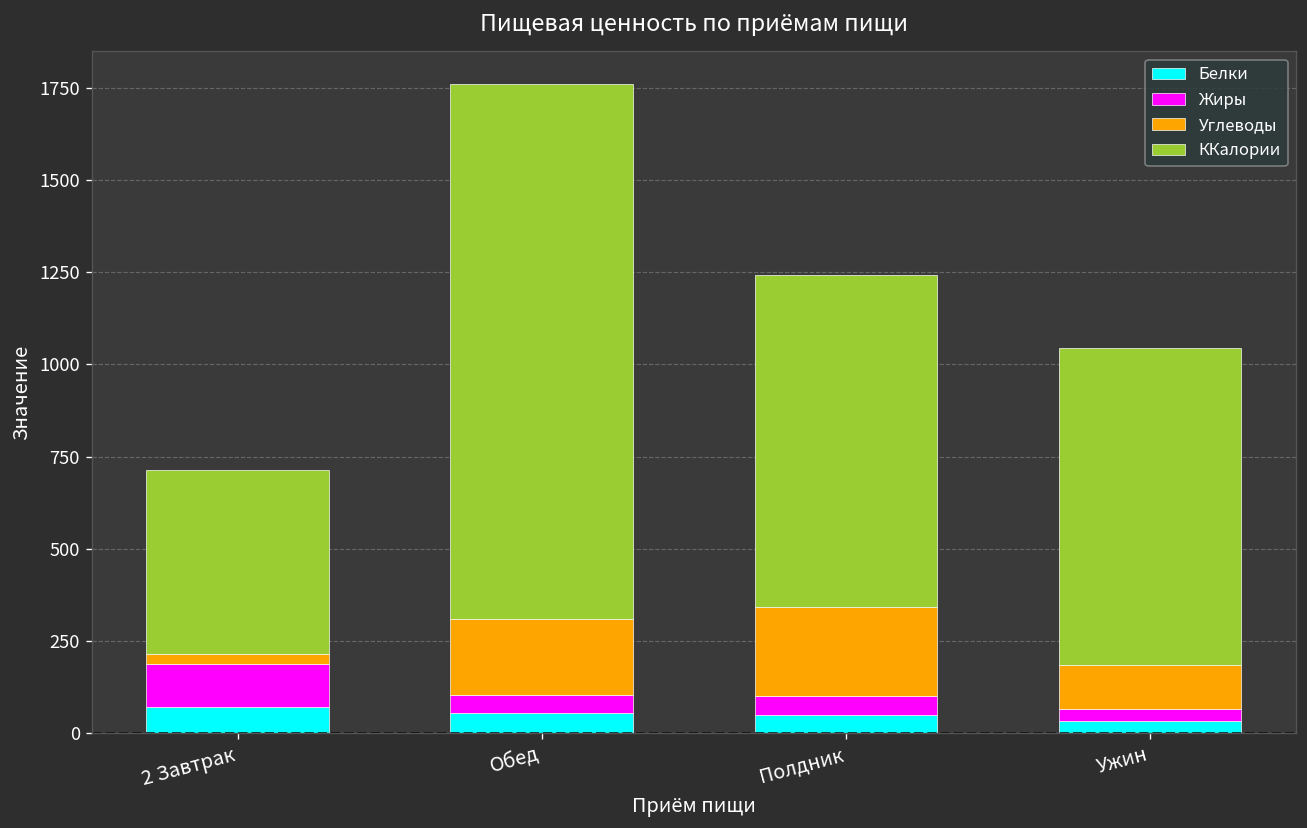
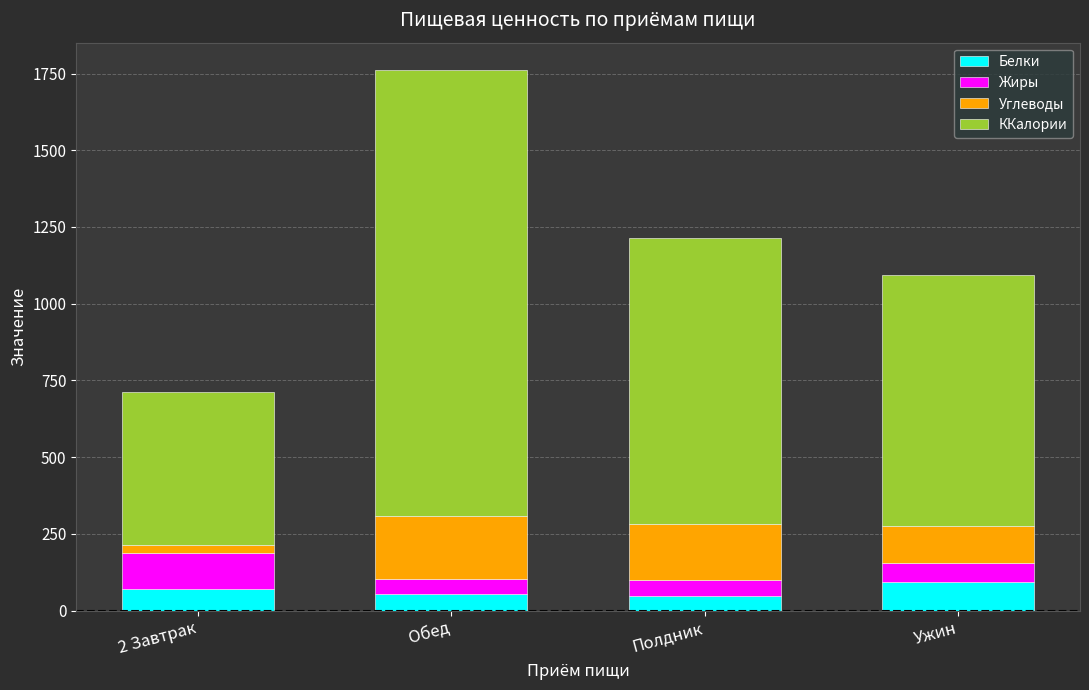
Углеводы, Полдник: 240 -> 180
ККалории, Полдник: 900 -> 930
Белки, Ужин: 30 -> 90
Жиры, Ужин: 30 -> 60
ККалории, Ужин: 860 -> 820
